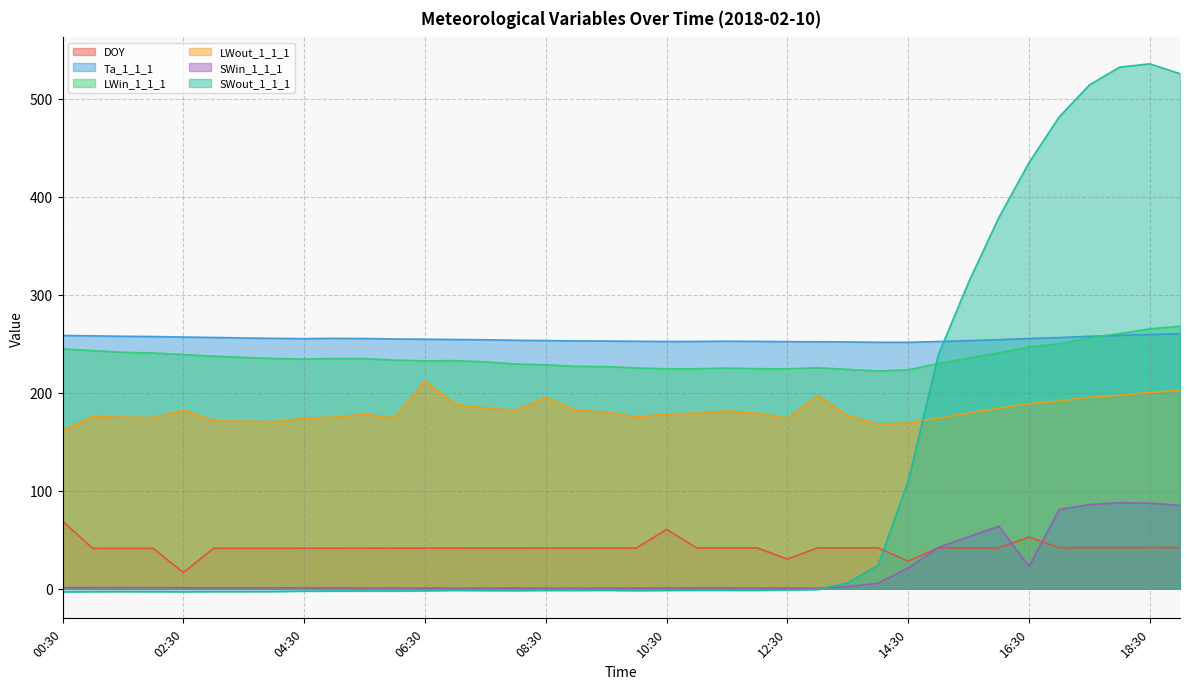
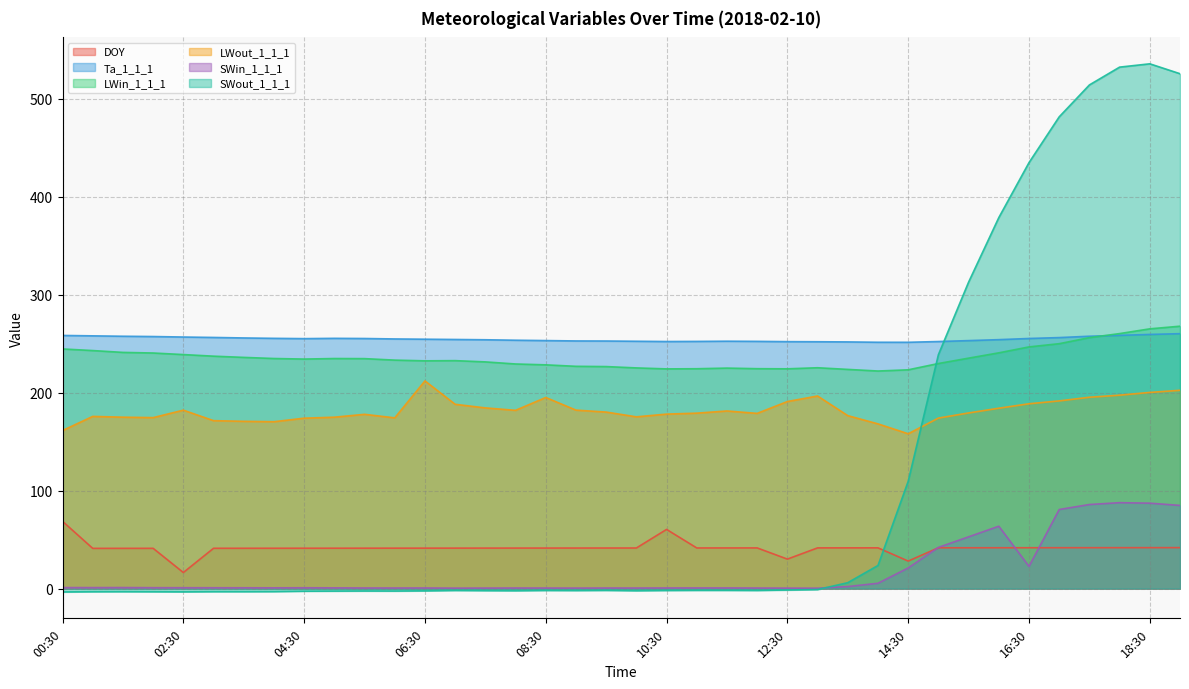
LWout_1_1_1, 12:30: 170 -> 190
LWout_1_1_1, 14:30: 170 -> 160
DOY, 16:30: 50 -> 40
